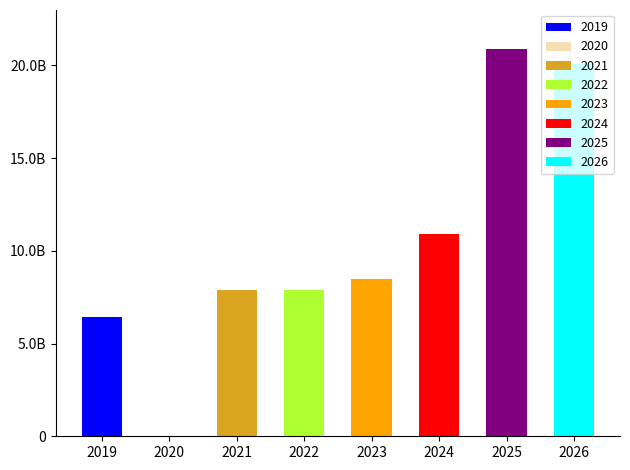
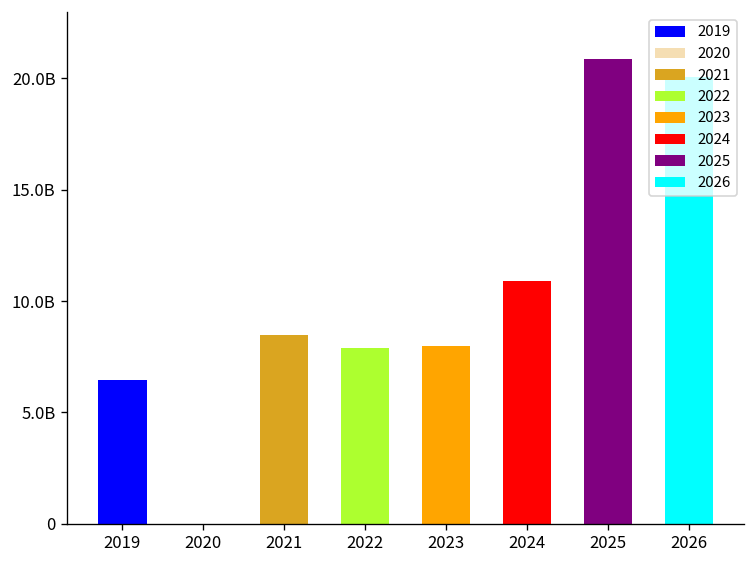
2021: 7900000000 -> 8500000000
2023: 8500000000 -> 8000000000
